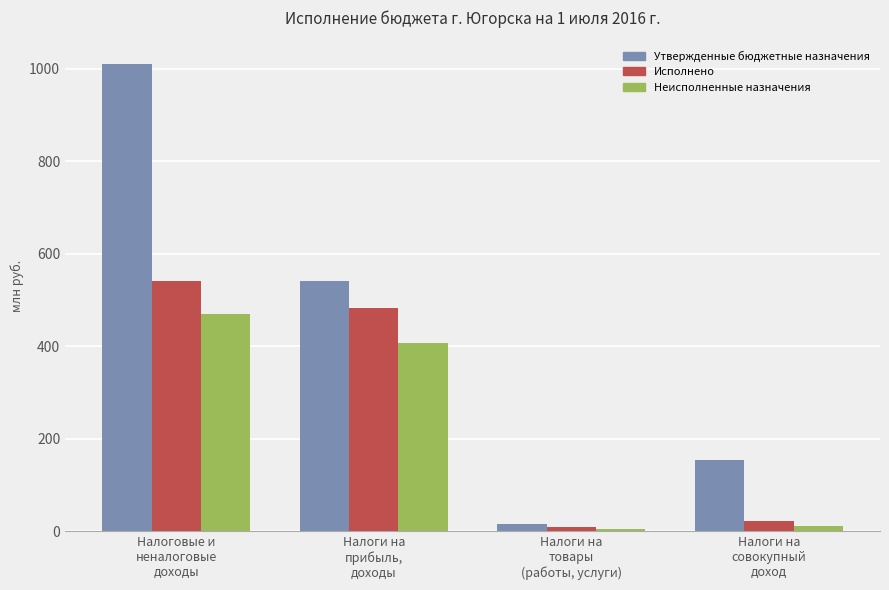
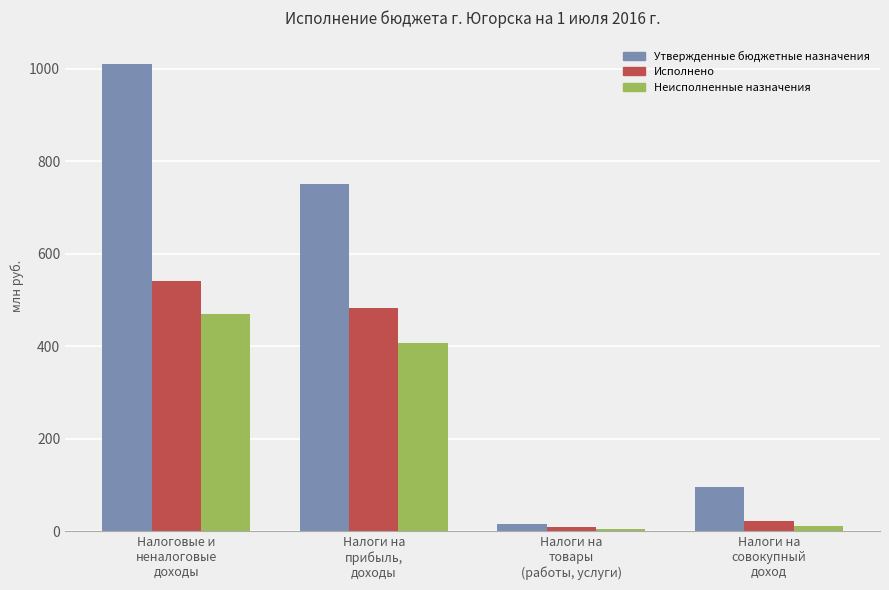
Утвержденные бюджетные назначения, Налоги на прибыль, доходы: 540 -> 750
Утвержденные бюджетные назначения, Налоги на совокупный доход: 150 -> 100
